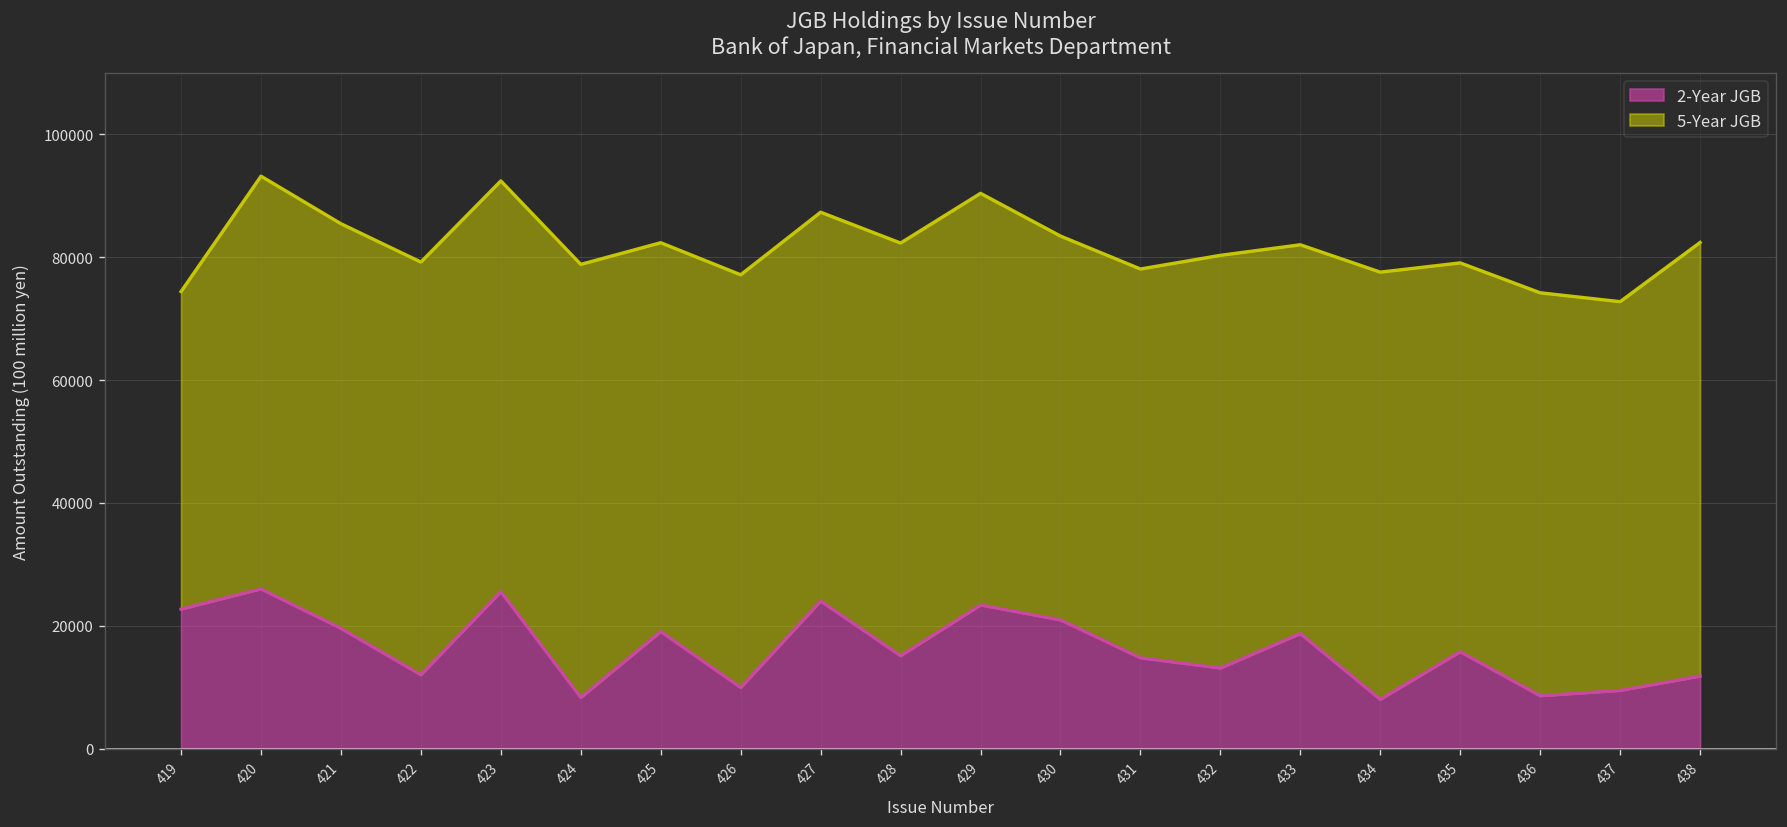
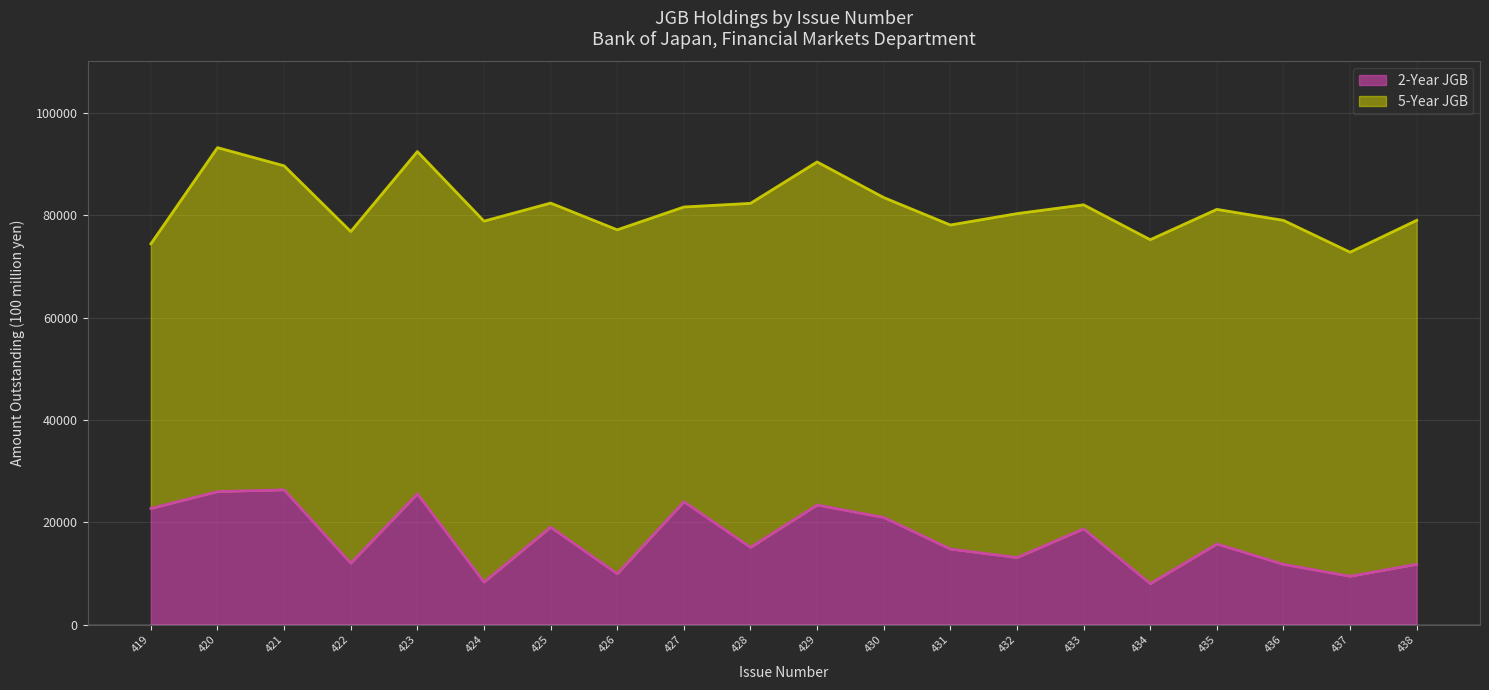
2-Year JGB, 421: 20000 -> 26000
5-Year JGB, 421: 66000 -> 63000
5-Year JGB, 422: 67000 -> 65000
5-Year JGB, 427: 63000 -> 58000
5-Year JGB, 434: 70000 -> 67000
5-Year JGB, 435: 63000 -> 65000
2-Year JGB, 436: 9000 -> 12000
5-Year JGB, 436: 66000 -> 67000
5-Year JGB, 438: 71000 -> 67000
